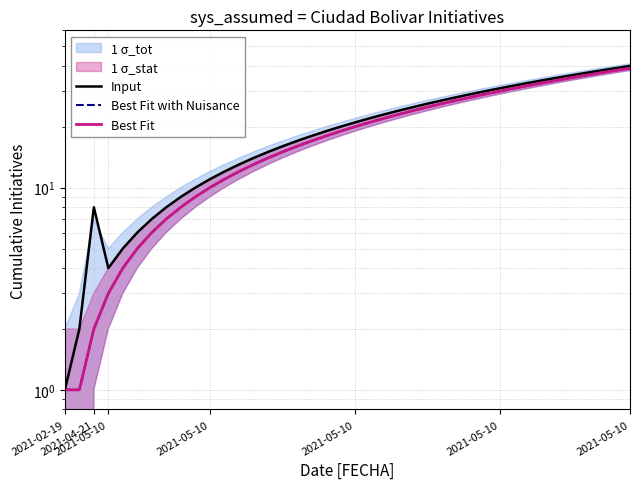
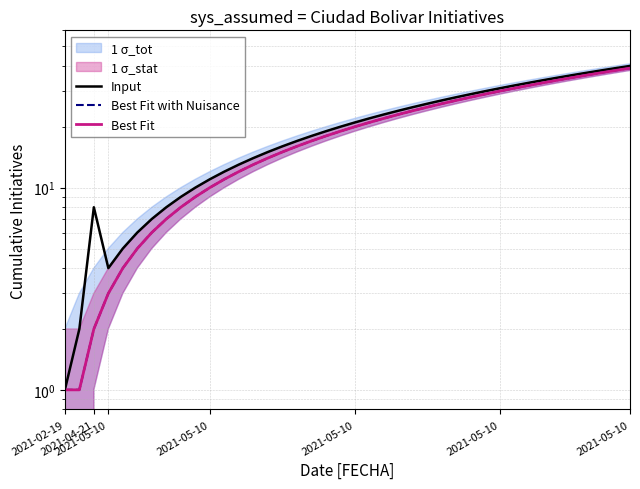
1 σ_tot, 2021-04-21: 7 -> 4
